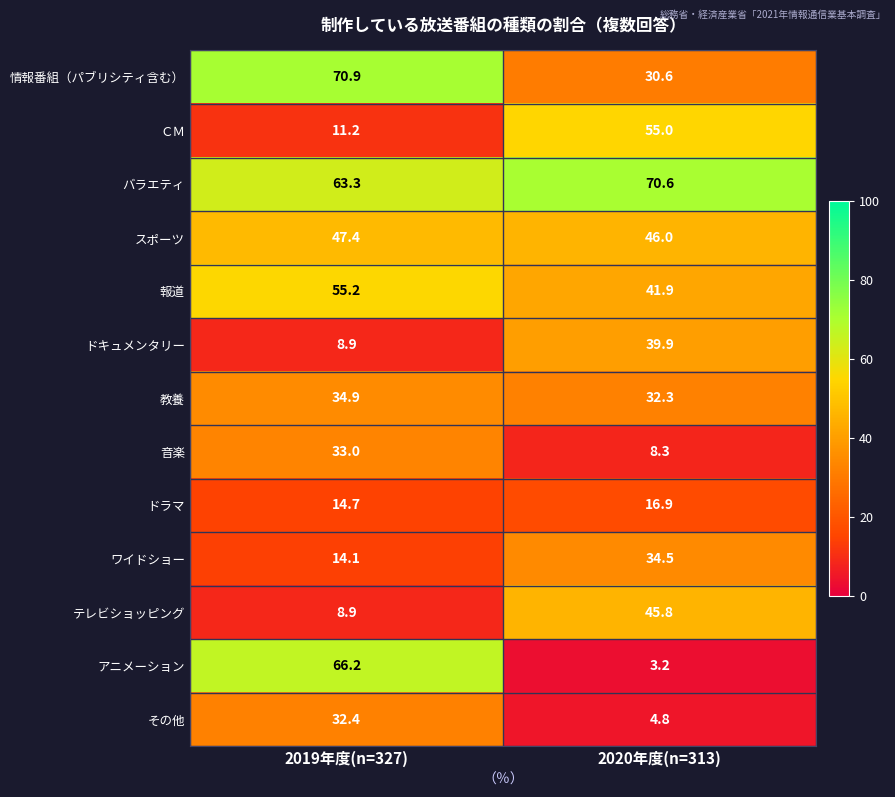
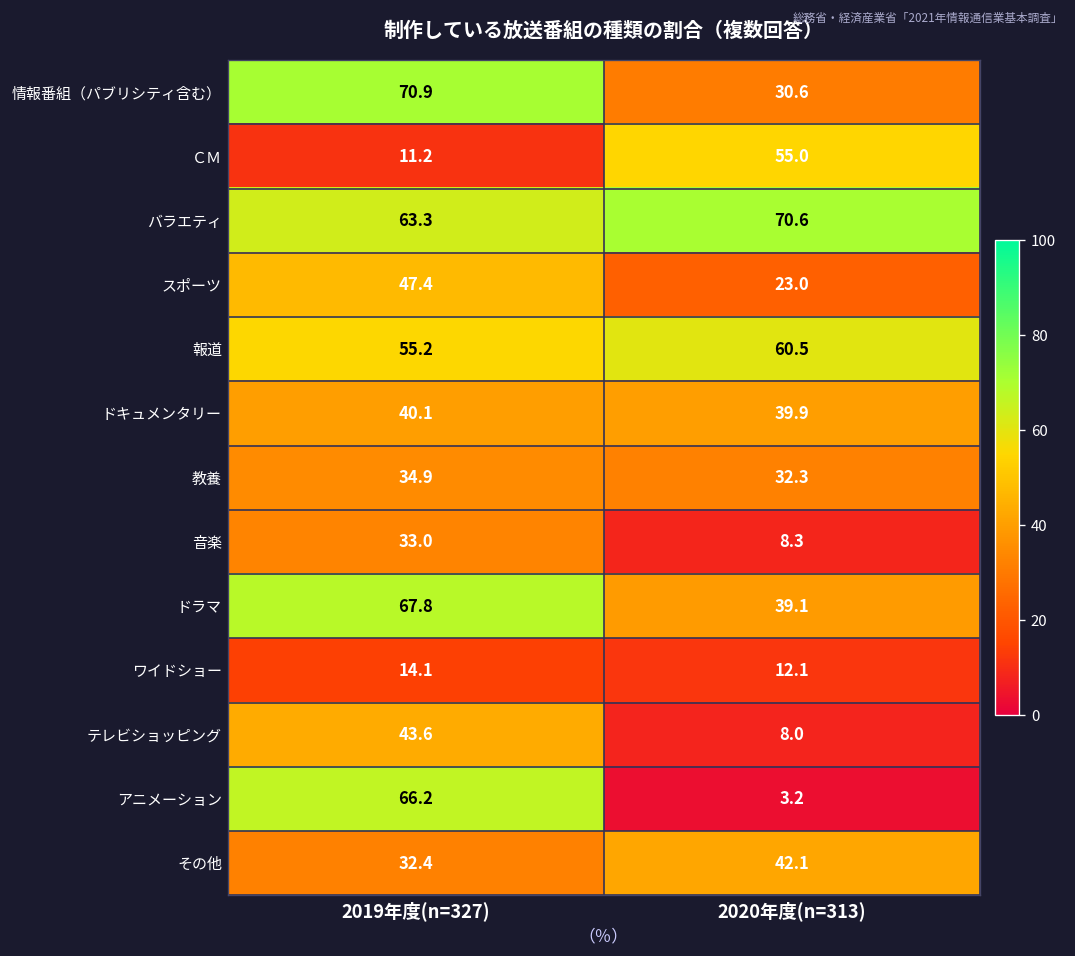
スポーツ, 2020年度(n=313): 46.0 -> 23.0
報道, 2020年度(n=313): 41.9 -> 60.5
ドキュメンタリー, 2019年度(n=327): 8.9 -> 40.1
ドラマ, 2019年度(n=327): 14.7 -> 67.8
ドラマ, 2020年度(n=313): 16.9 -> 39.1
ワイドショー, 2020年度(n=313): 34.5 -> 12.1
テレビショッピング, 2019年度(n=327): 8.9 -> 43.6
テレビショッピング, 2020年度(n=313): 45.8 -> 8.0
その他, 2020年度(n=313): 4.8 -> 42.1
